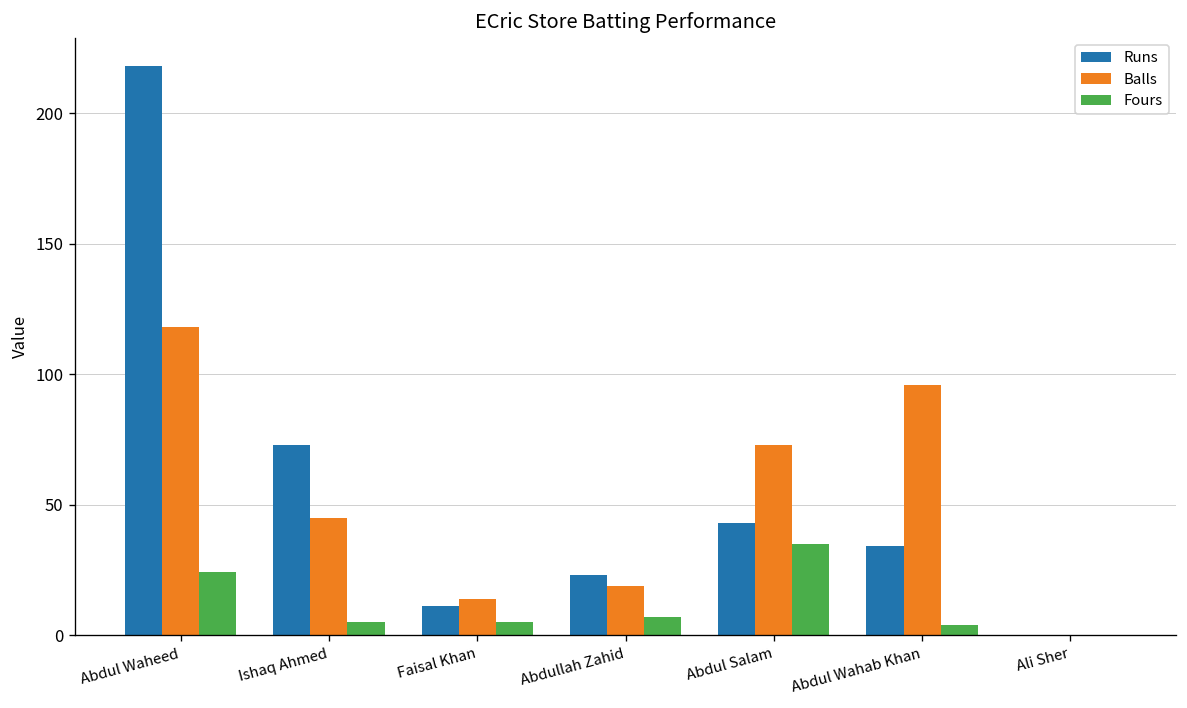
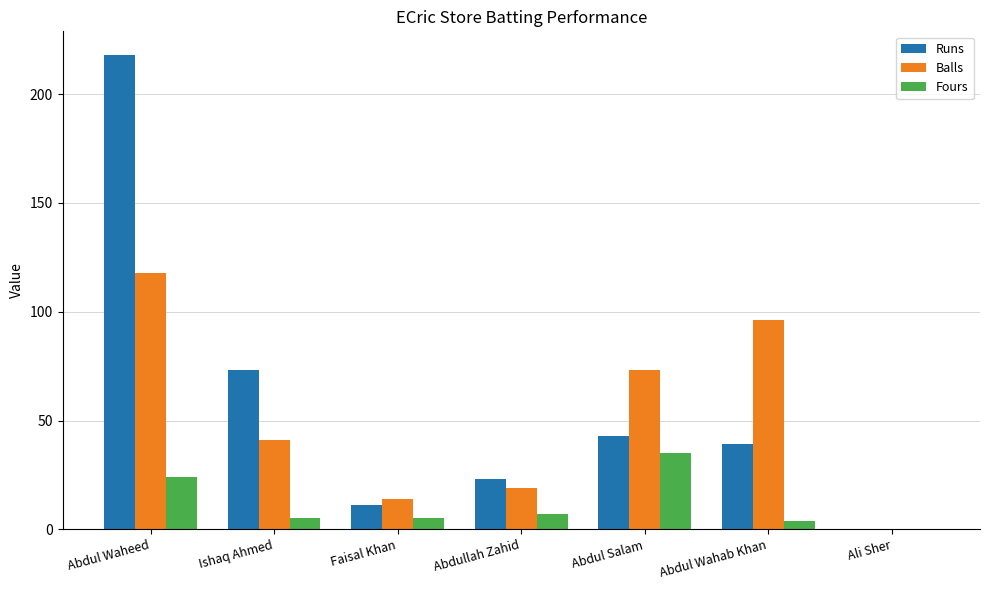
Balls, Ishaq Ahmed: 45 -> 41
Runs, Abdul Wahab Khan: 34 -> 39
